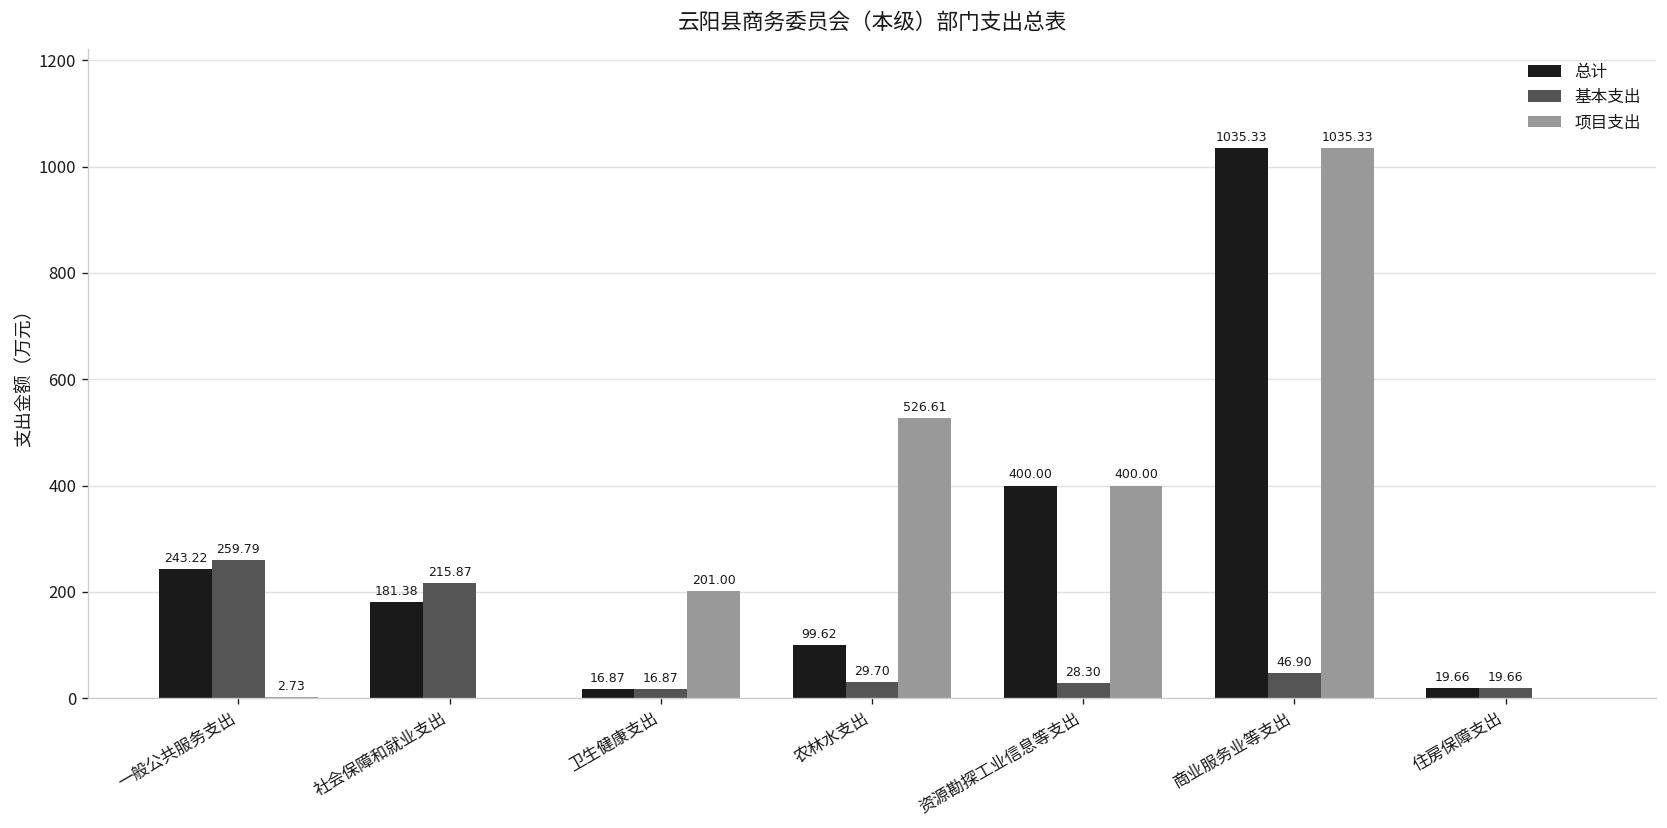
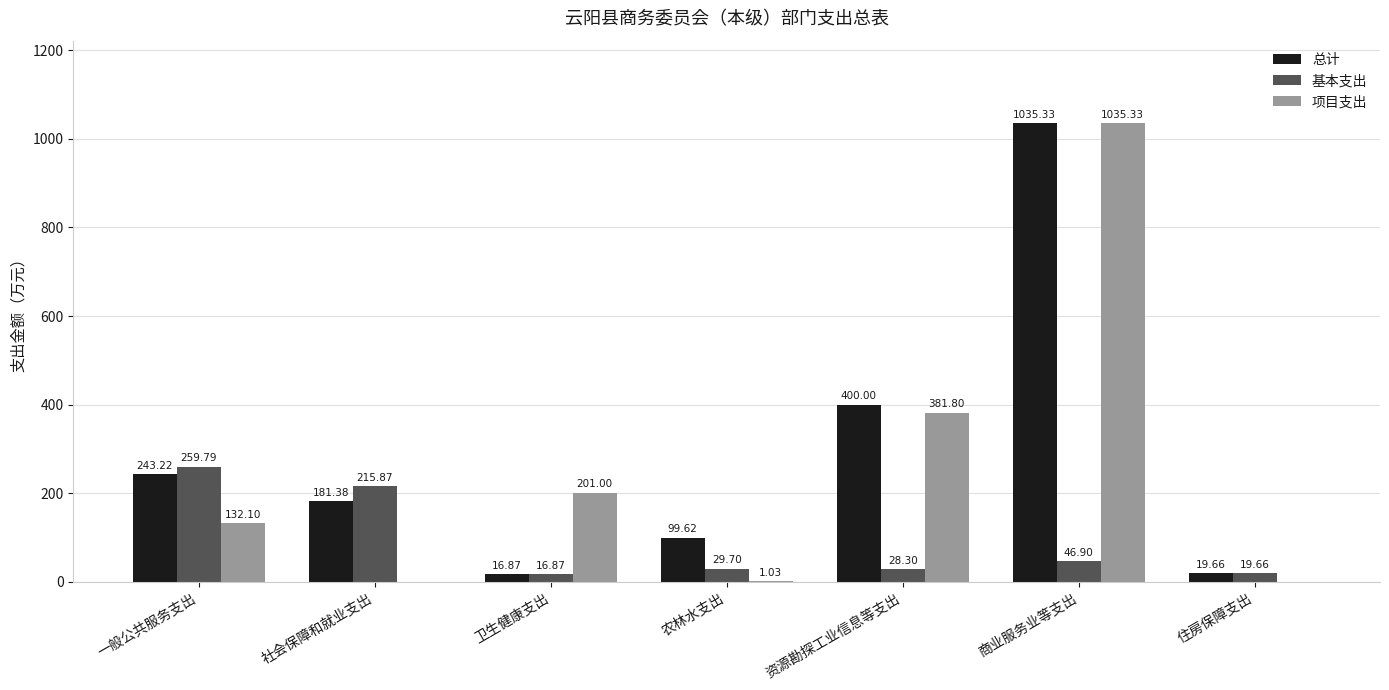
项目支出, 一般公共服务支出: 2.73 -> 132.10
项目支出, 农林水支出: 526.61 -> 1.03
项目支出, 资源勘探工业信息等支出: 400.00 -> 381.80
